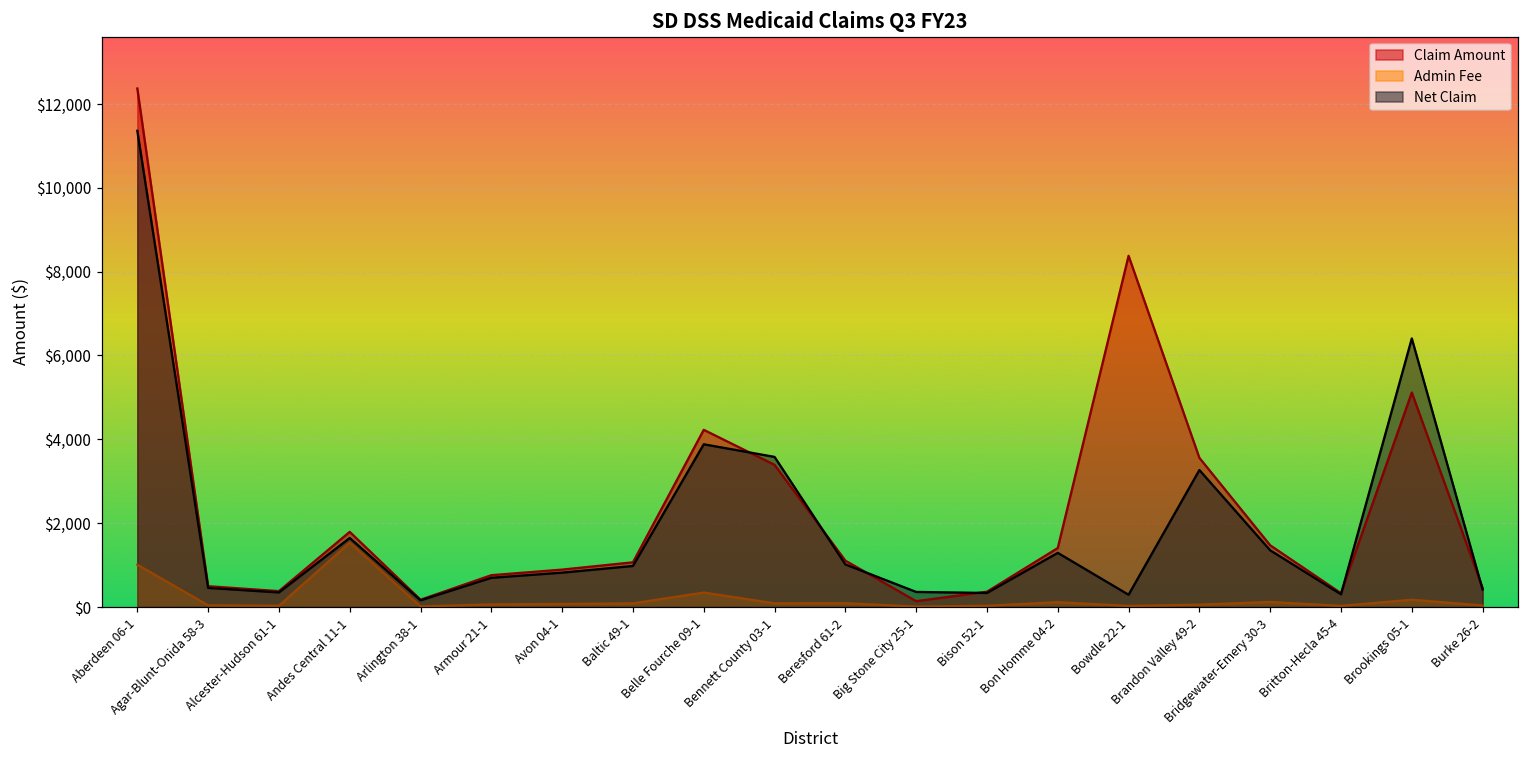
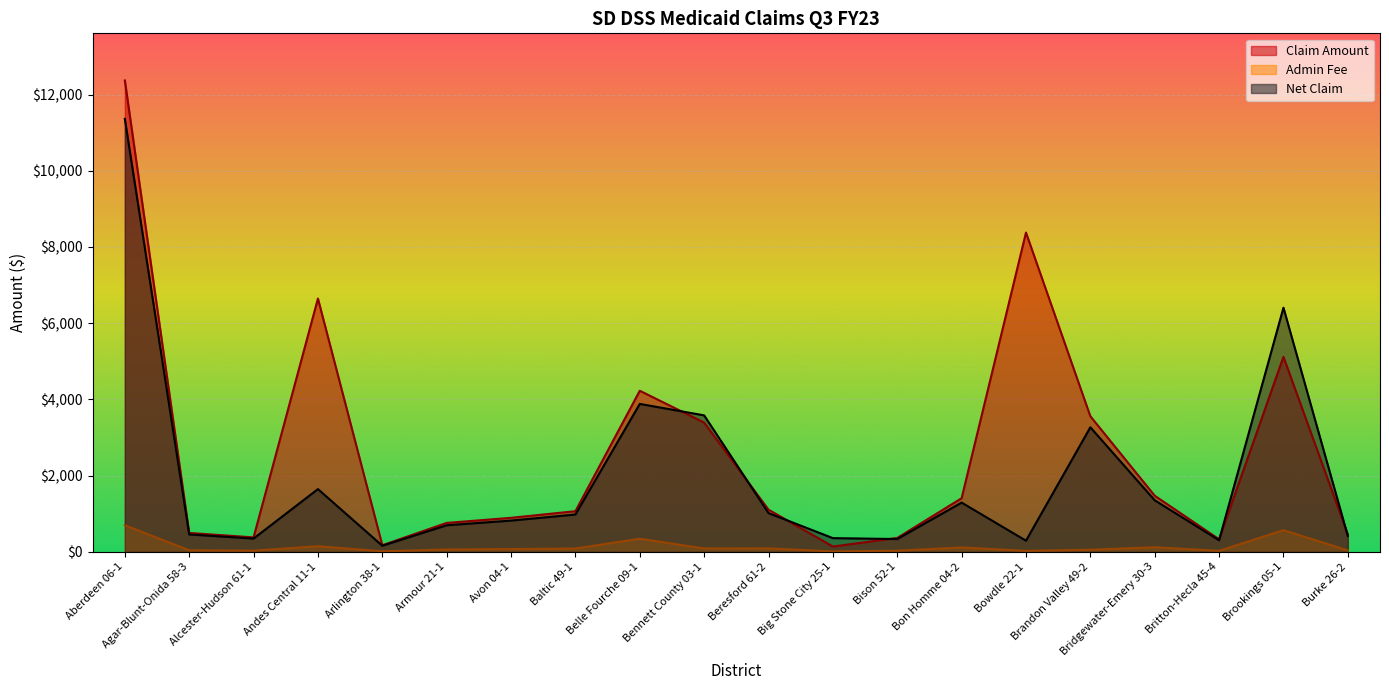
Admin Fee, Aberdeen 06-1: $1,000 -> $700
Claim Amount, Andes Central 11-1: $1,800 -> $6,600
Admin Fee, Andes Central 11-1: $1,500 -> $100
Admin Fee, Brookings 05-1: $200 -> $600
